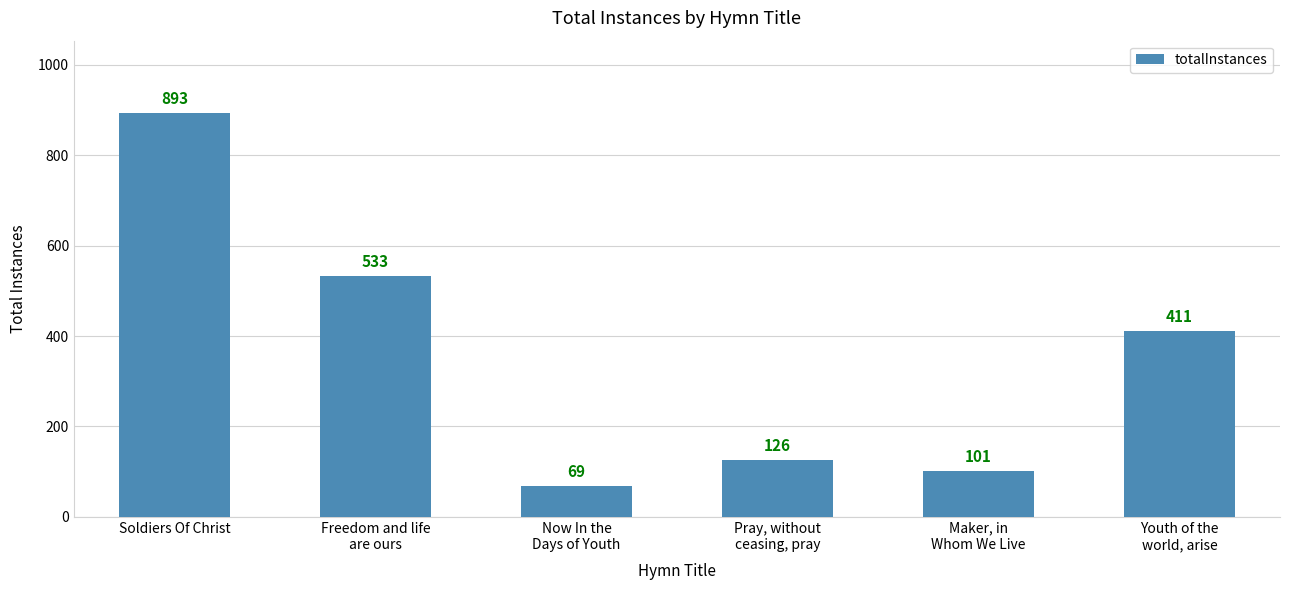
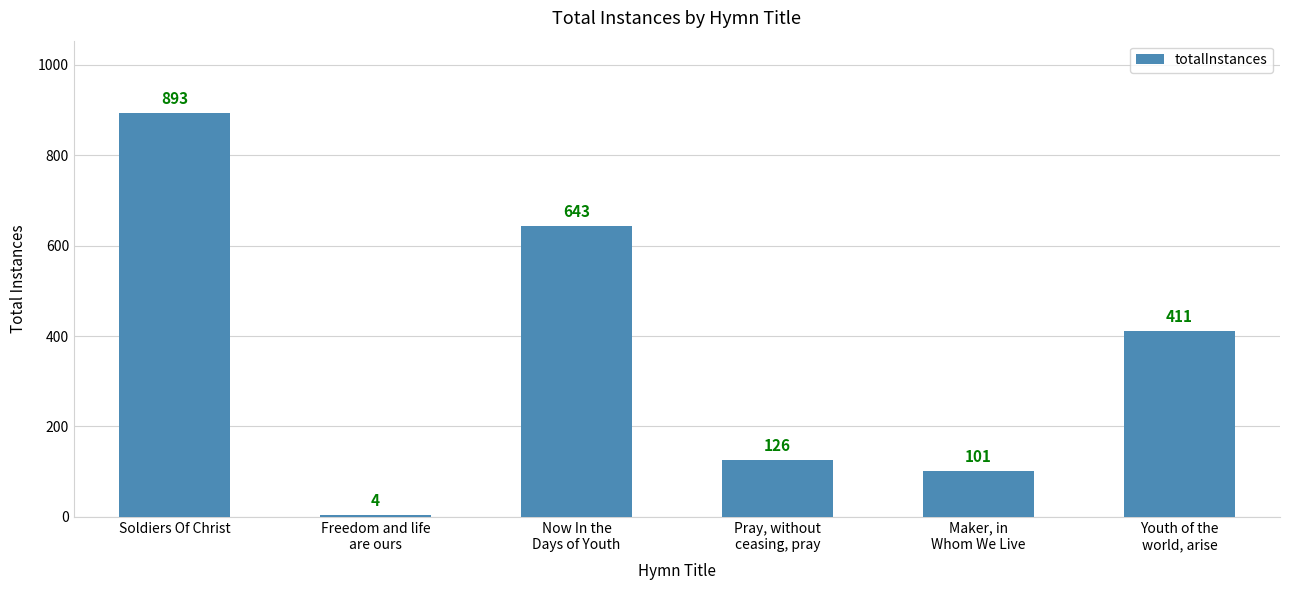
Freedom and life are ours: 533 -> 4
Now In the Days of Youth: 69 -> 643
